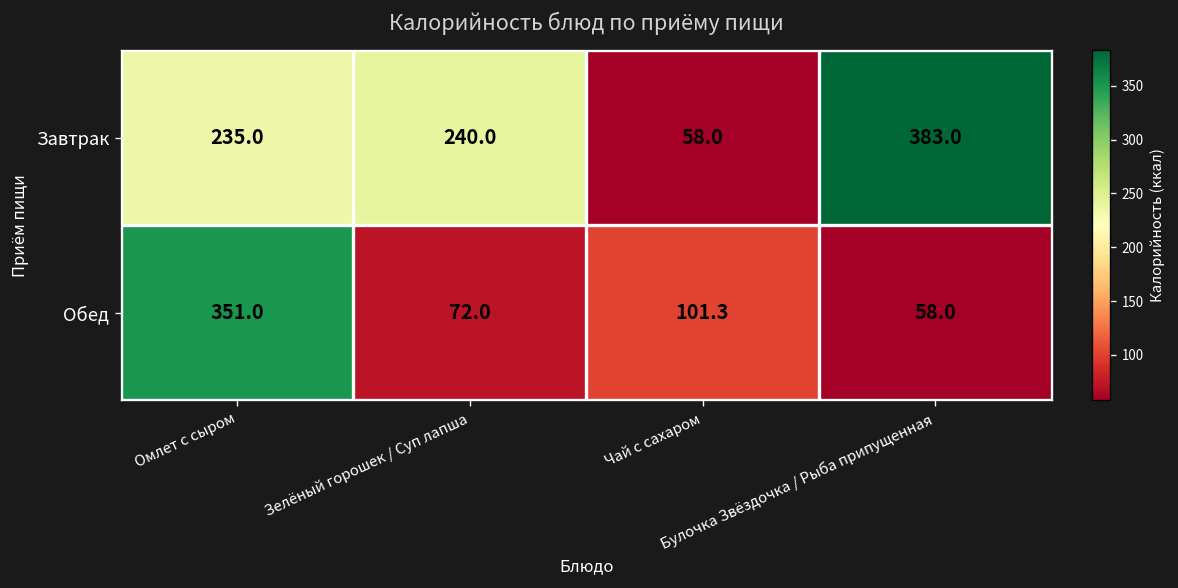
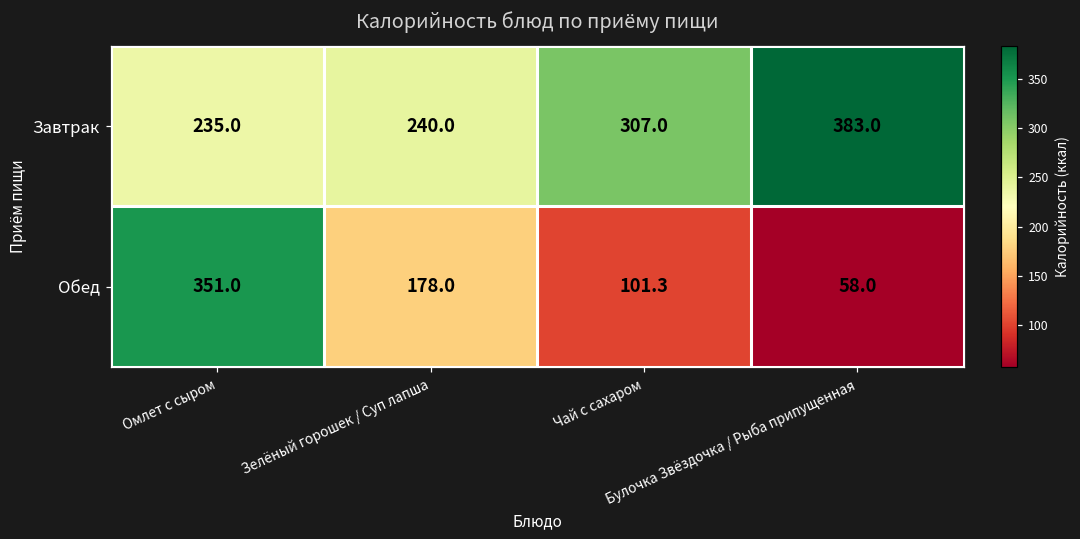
Завтрак, Чай с сахаром: 58.0 -> 307.0
Обед, Зелёный горошек / Суп лапша: 72.0 -> 178.0
